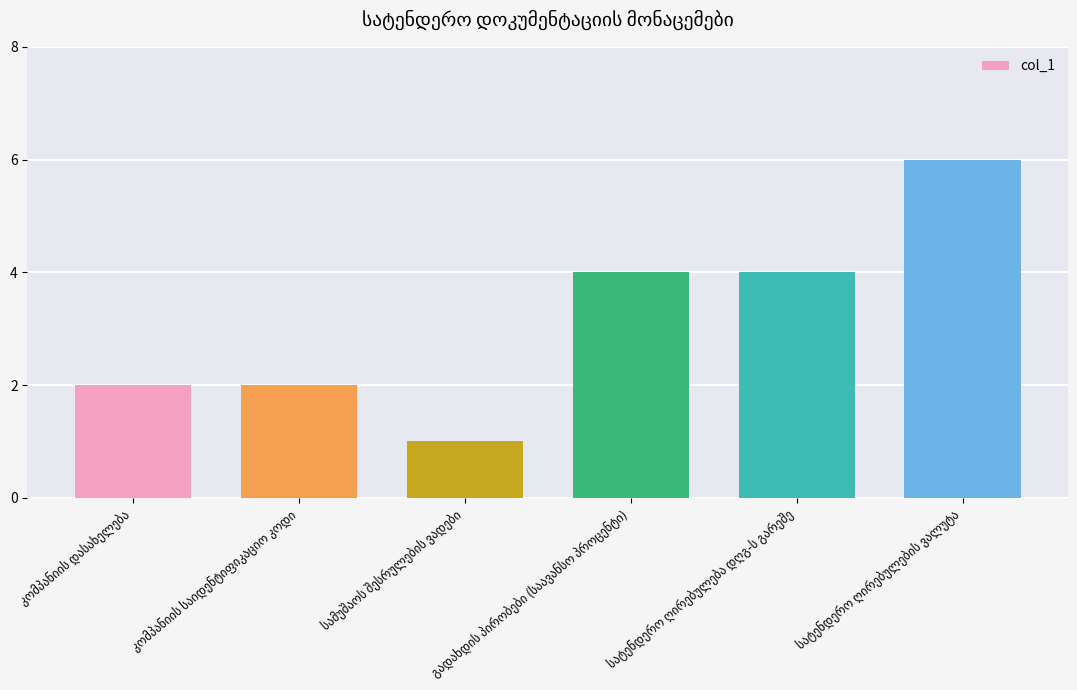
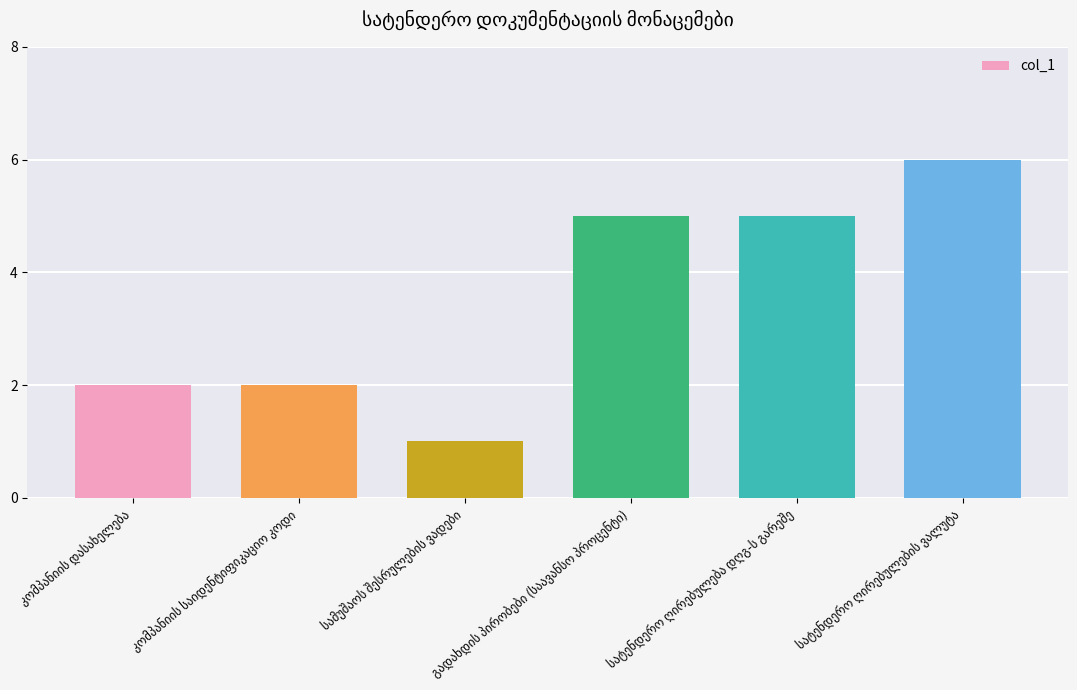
გადახდის პირობები (საავანსო პროცენტი): 4 -> 5
სატენდერო ღირებულება დღგ-ს გარეშე: 4 -> 5
